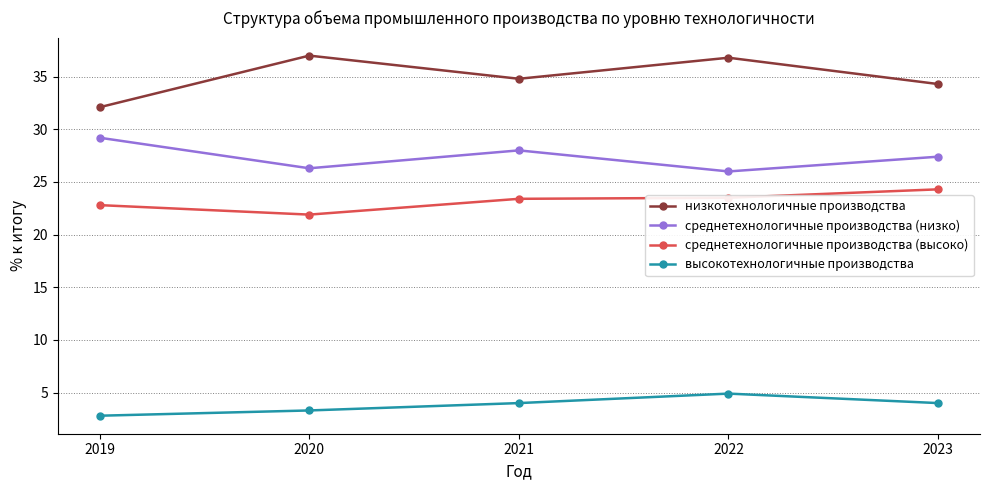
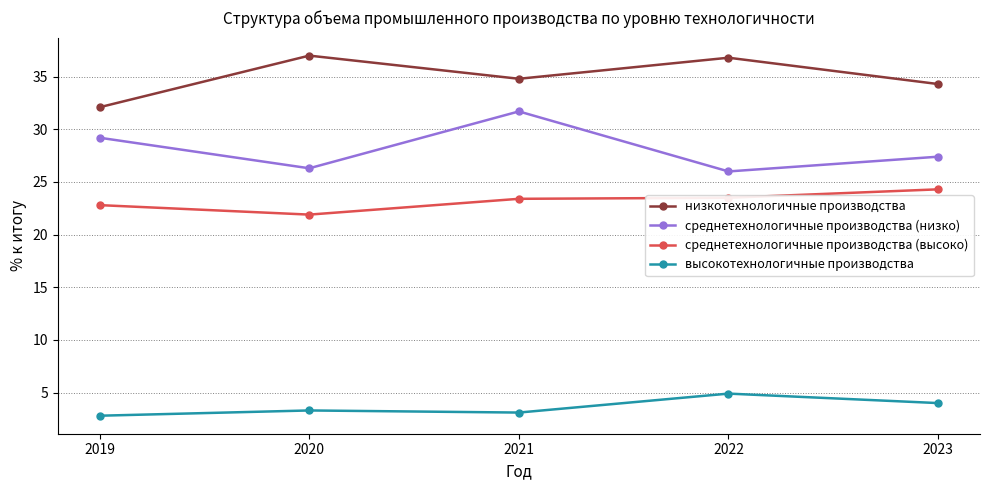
среднетехнологичные производства (низко), 2021: 28.0 -> 31.7
высокотехнологичные производства, 2021: 4.0 -> 3.1
